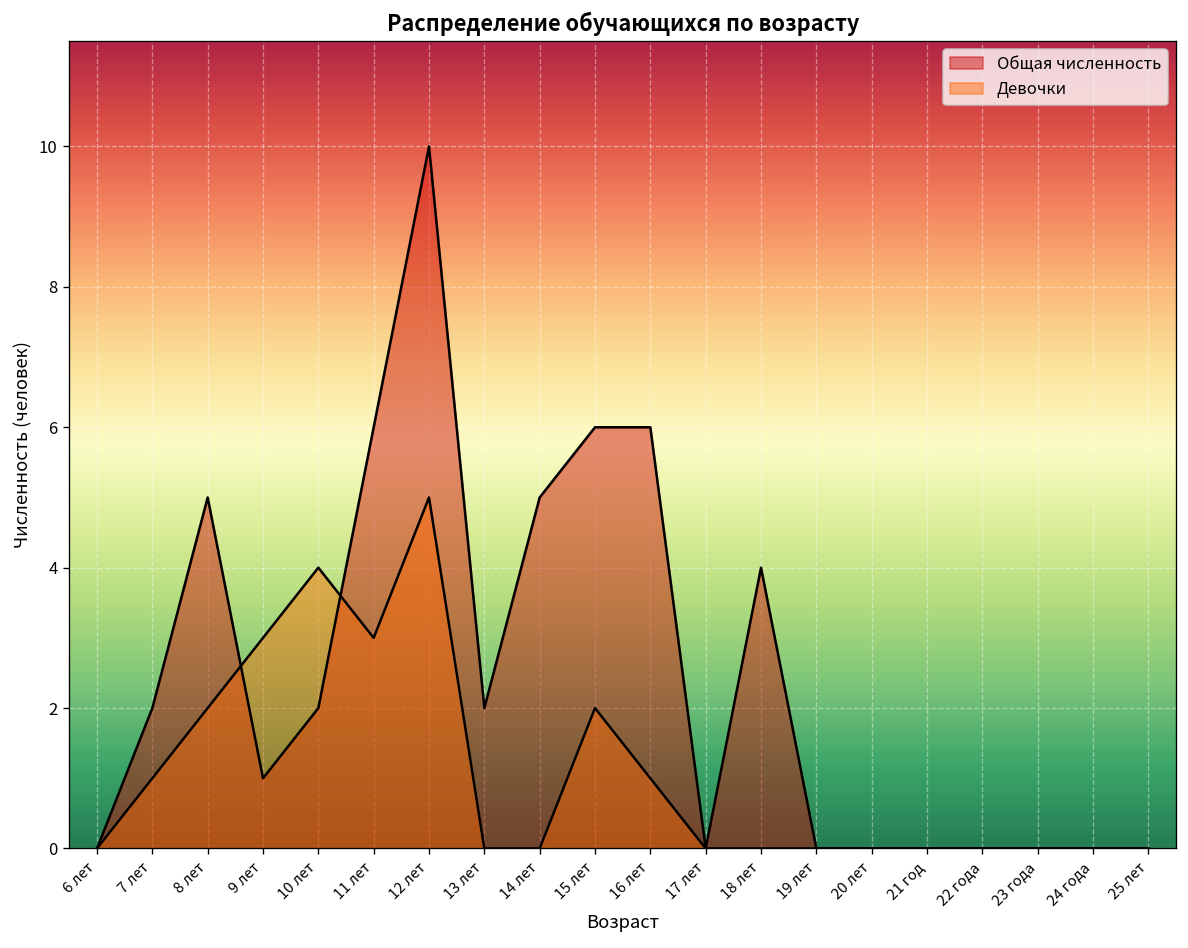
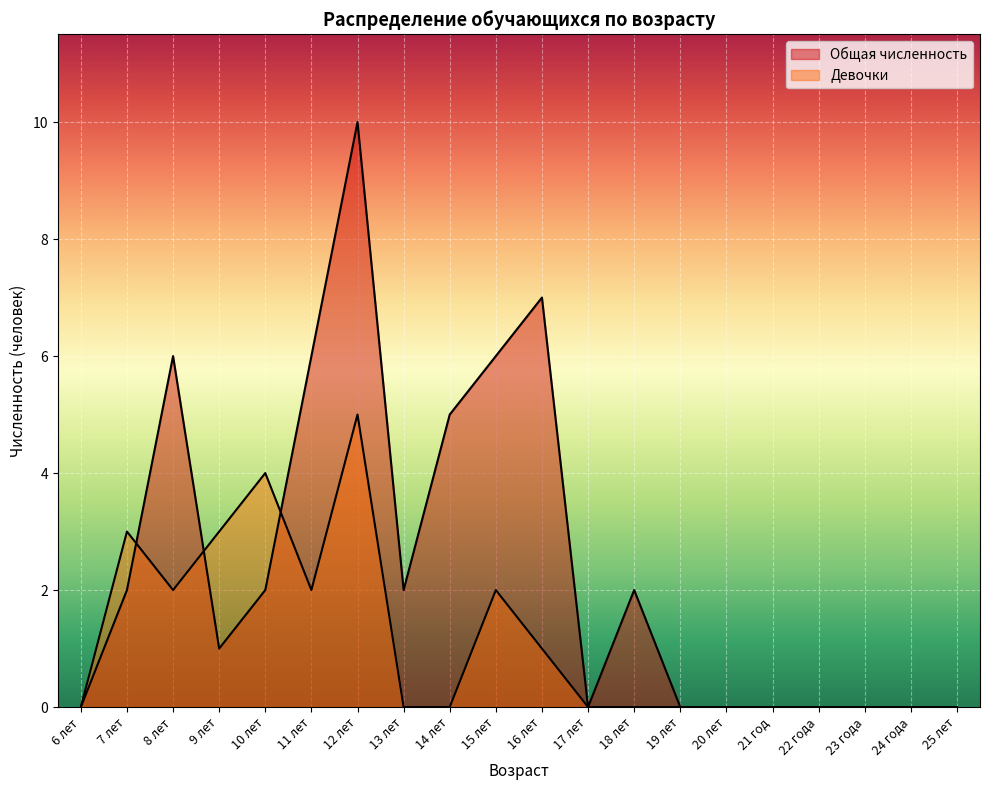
Девочки, 7 лет: 1 -> 3
Общая численность, 8 лет: 5 -> 6
Девочки, 11 лет: 3 -> 2
Общая численность, 16 лет: 6 -> 7
Общая численность, 18 лет: 4 -> 2
